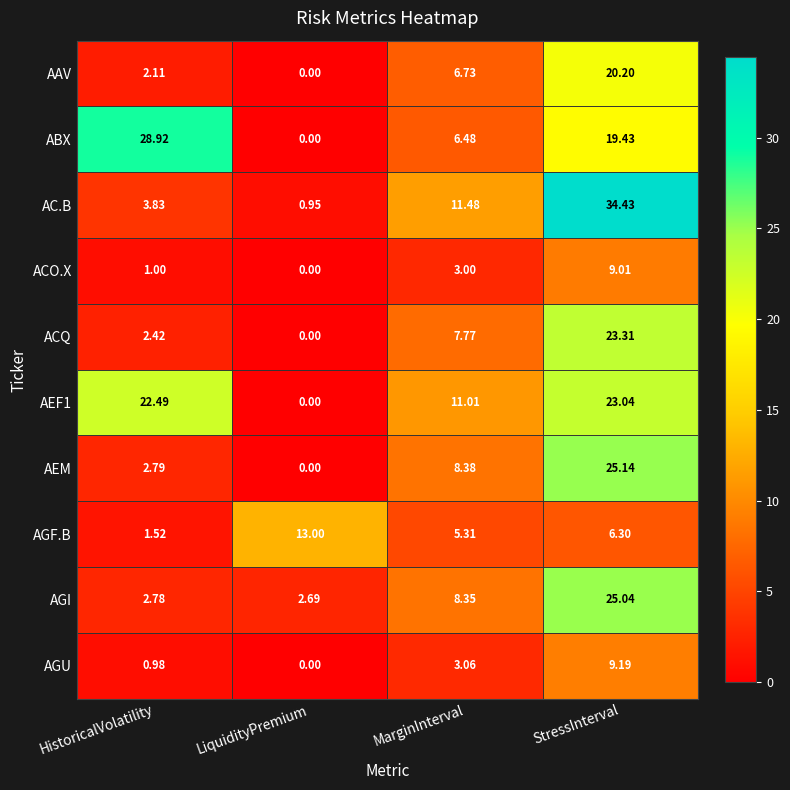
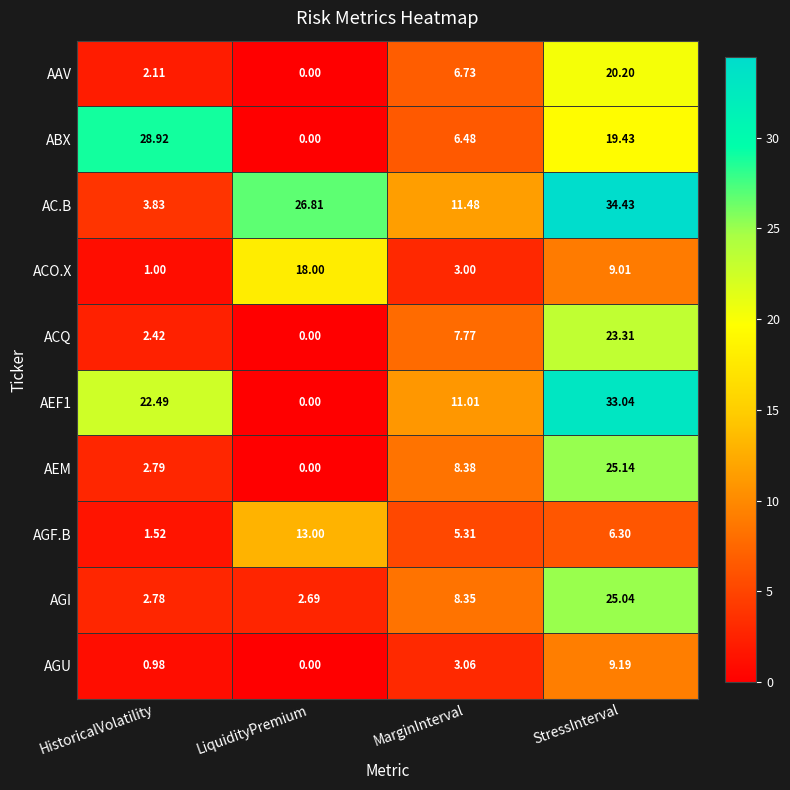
AC.B, LiquidityPremium: 0.95 -> 26.81
ACO.X, LiquidityPremium: 0.00 -> 18.00
AEF1, StressInterval: 23.04 -> 33.04
